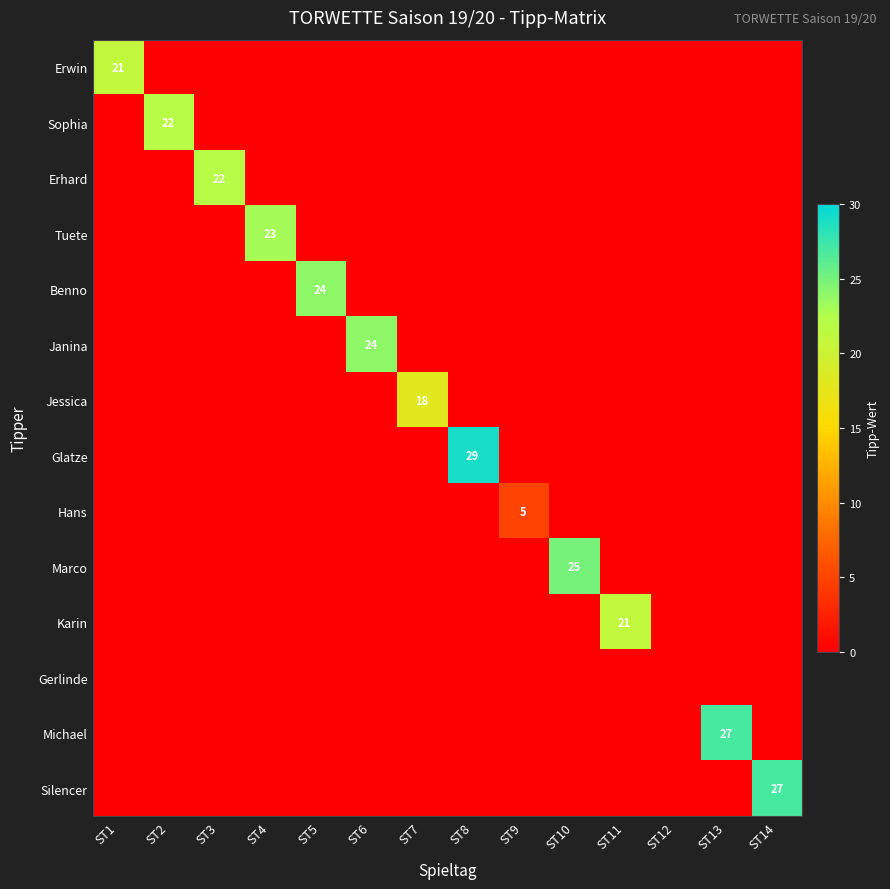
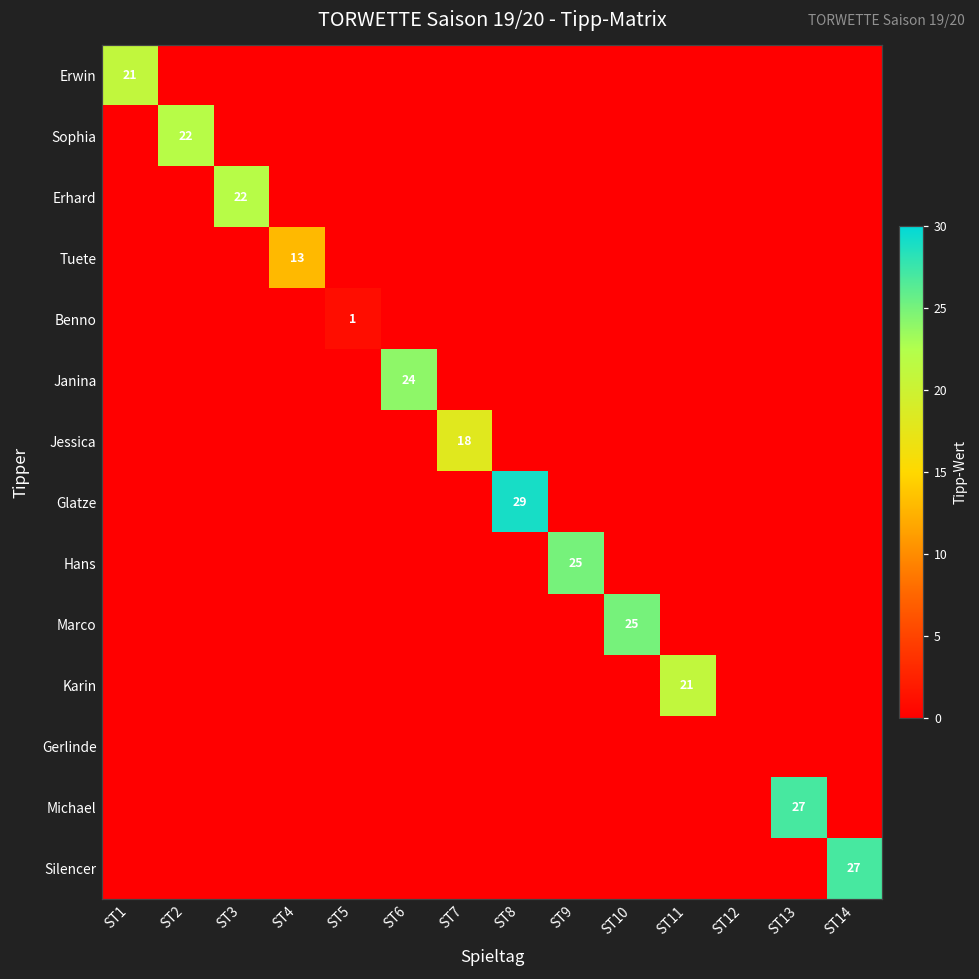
Tuete, ST4: 23 -> 13
Benno, ST5: 24 -> 1
Hans, ST9: 5 -> 25
